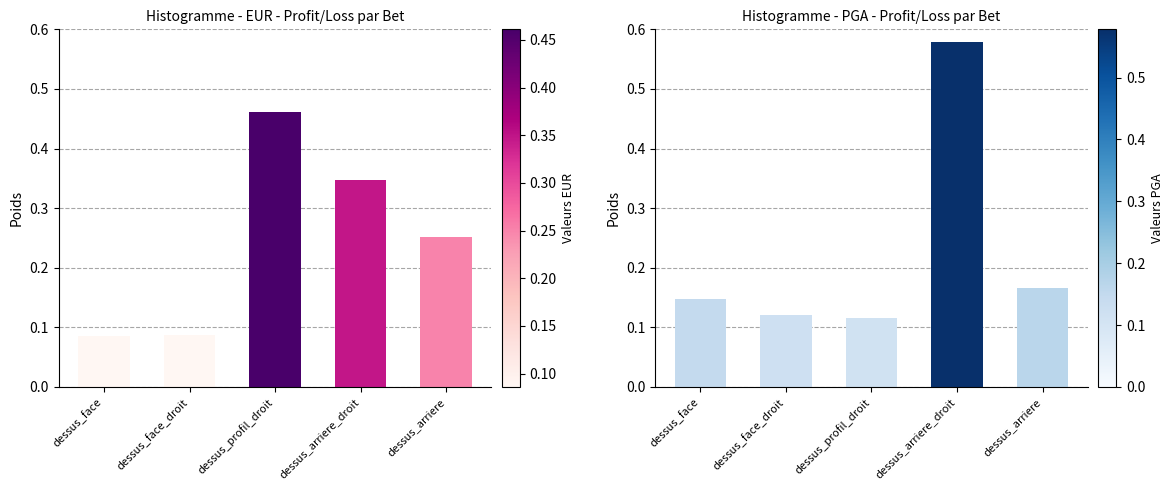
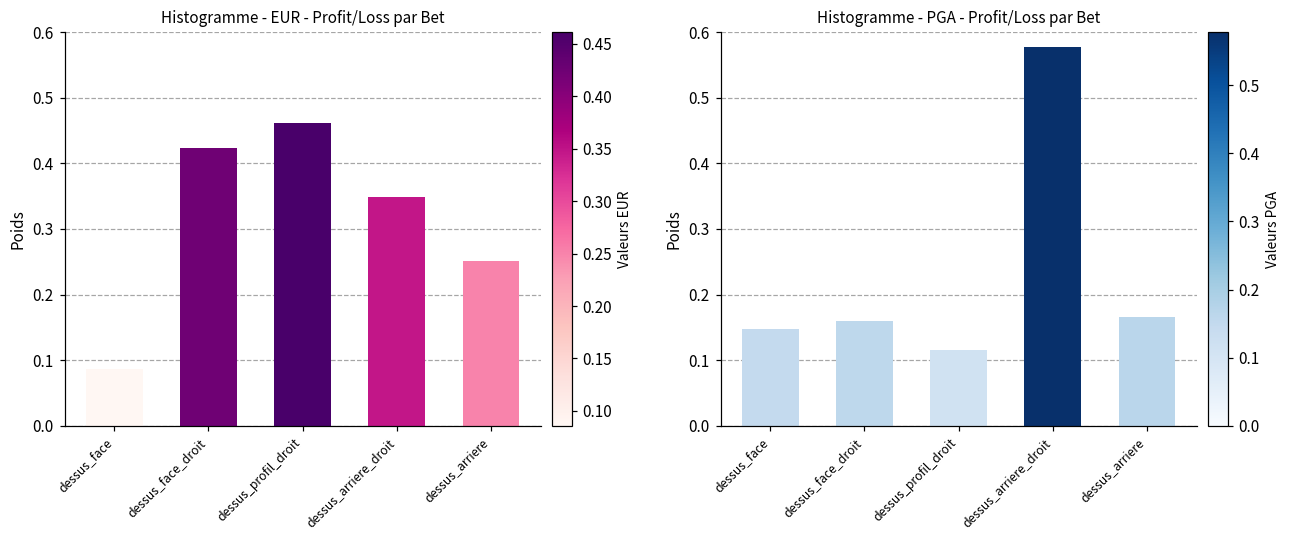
Histogramme - EUR - Profit/Loss par Bet, dessus_face_droit: 0.09 -> 0.42
Histogramme - PGA - Profit/Loss par Bet, dessus_face_droit: 0.12 -> 0.16
